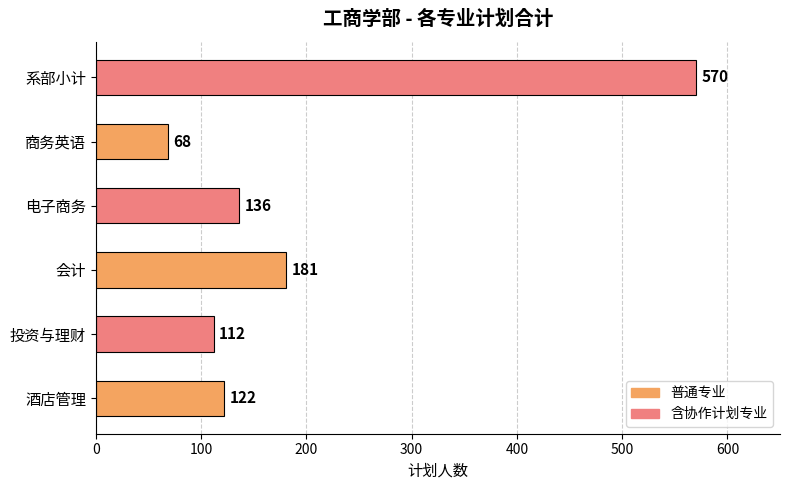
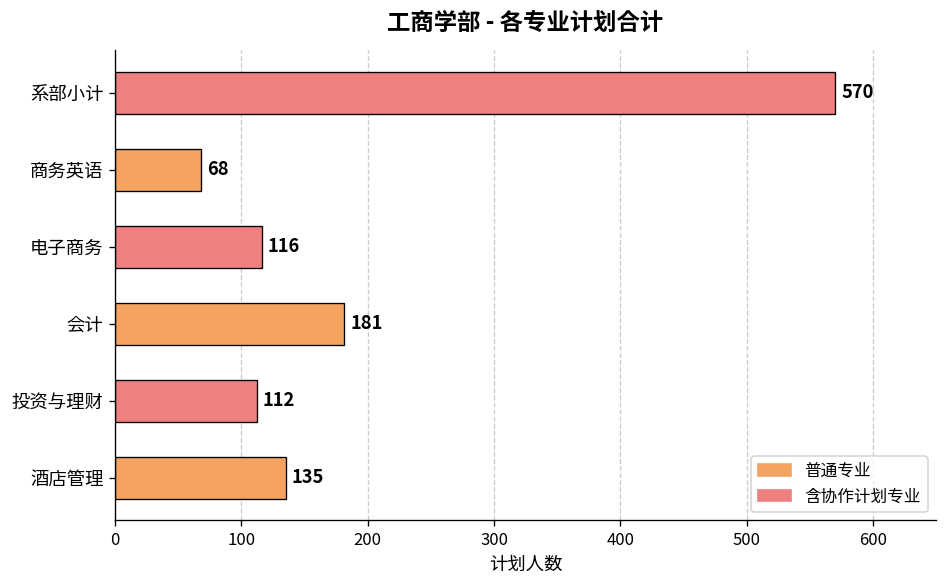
电子商务: 136 -> 116
酒店管理: 122 -> 135
